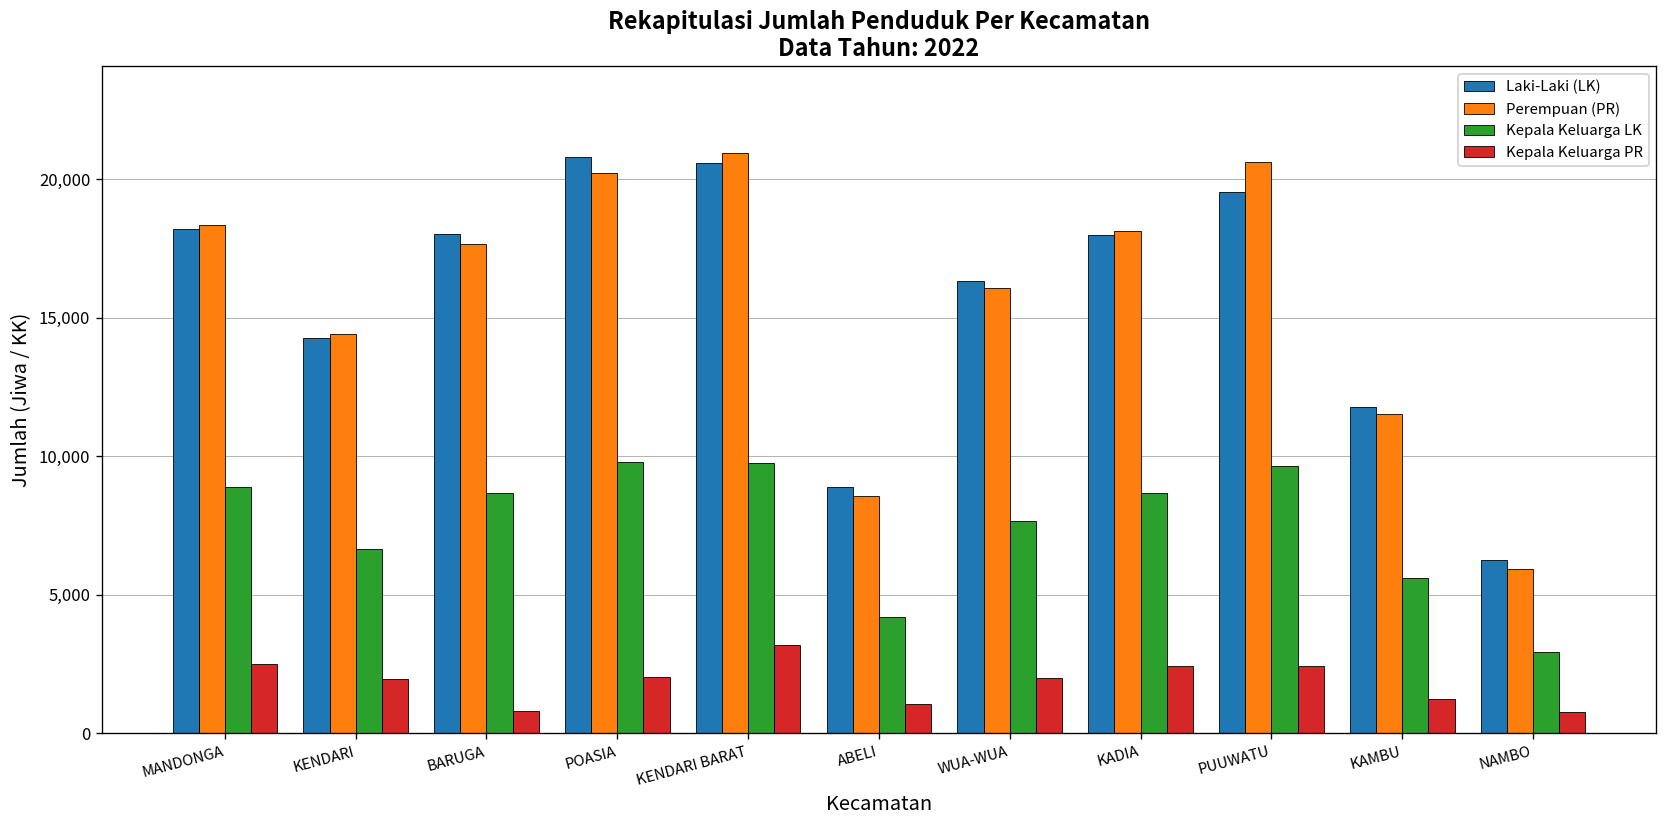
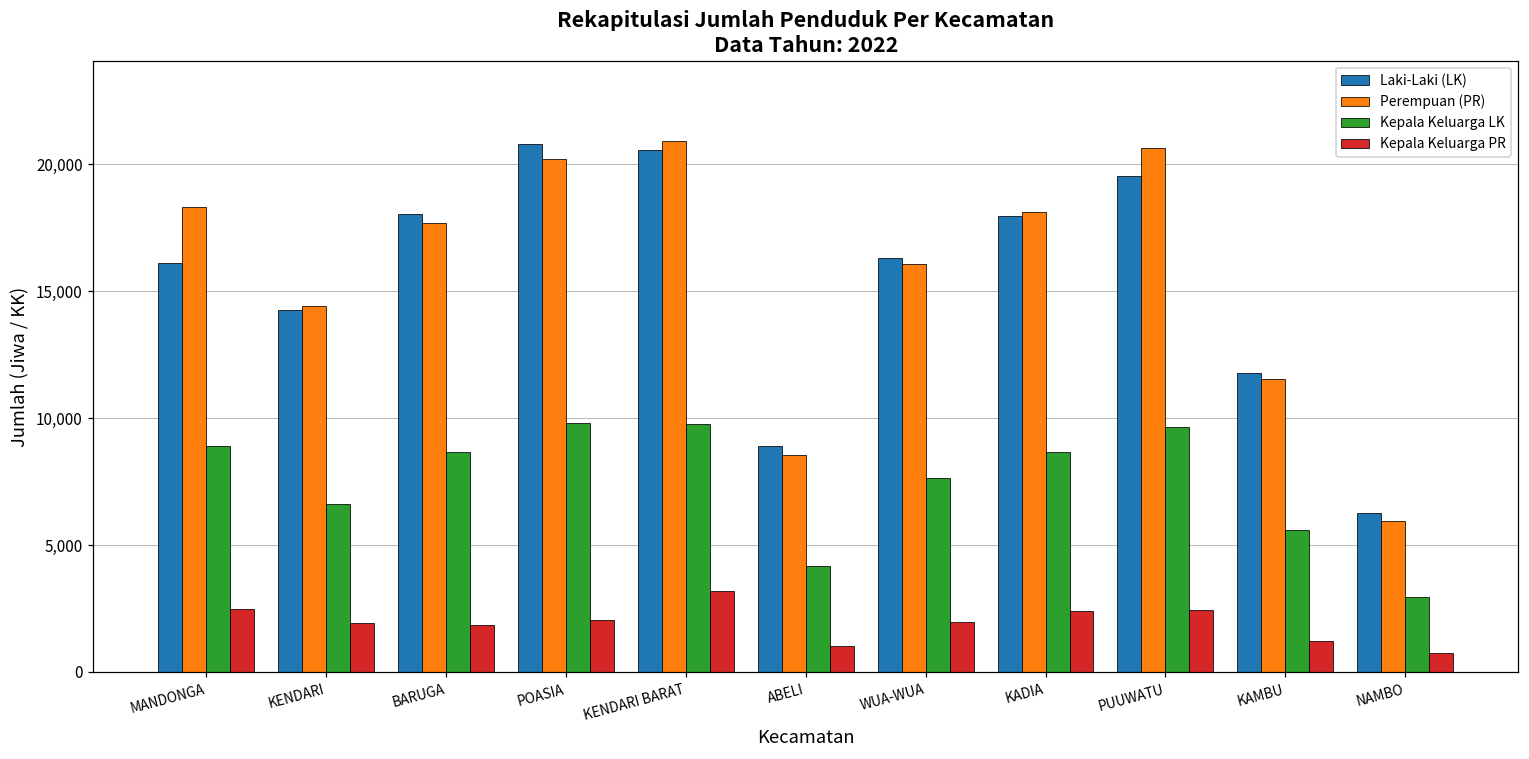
Laki-Laki (LK), MANDONGA: 18,200 -> 16,100
Kepala Keluarga PR, BARUGA: 800 -> 1,800
